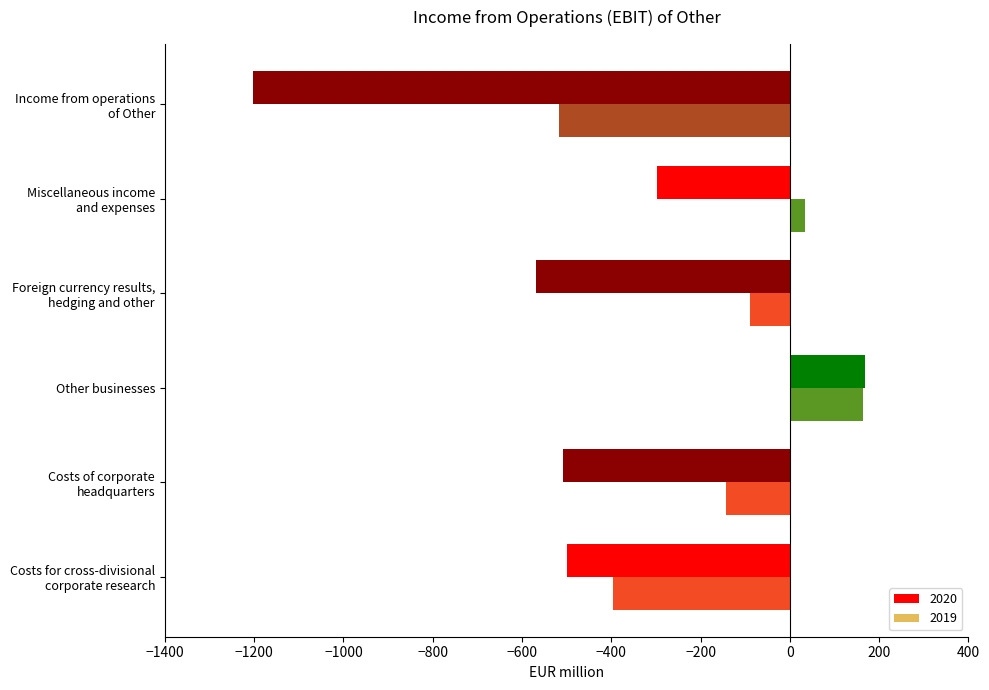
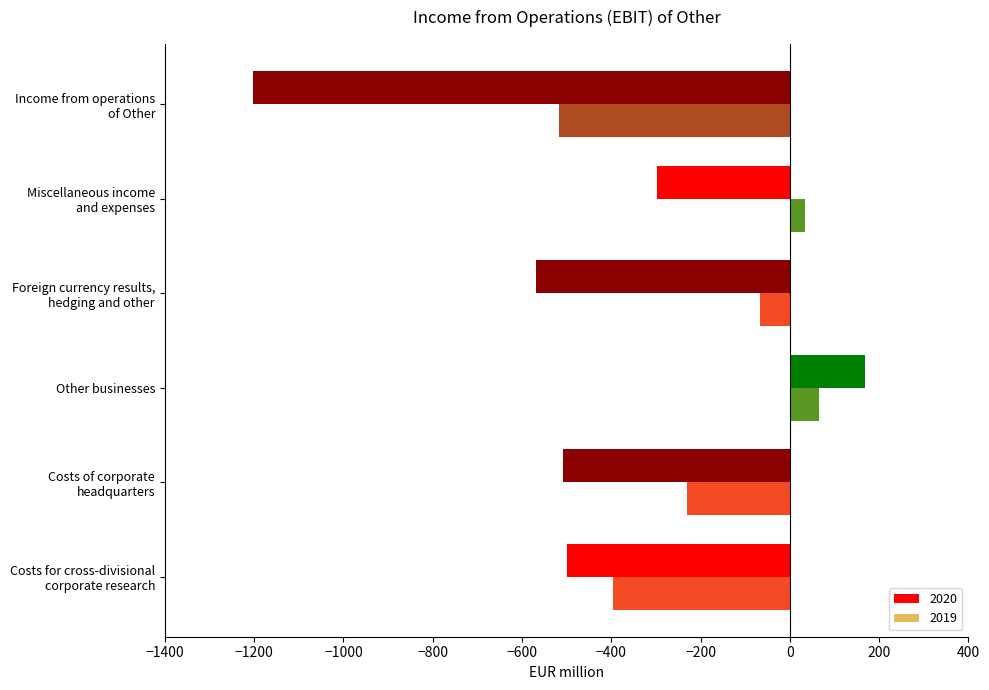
2019, Foreign currency results, hedging and other: -90 -> -70
2019, Other businesses: 160 -> 70
2019, Costs of corporate headquarters: -140 -> -230
